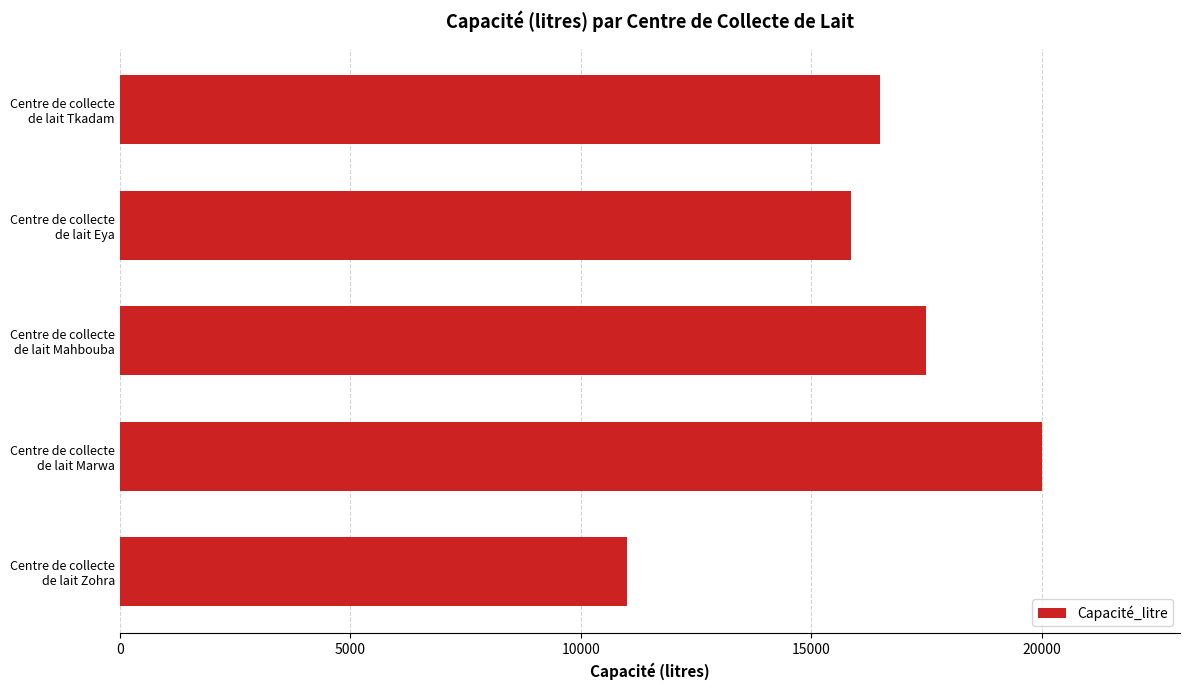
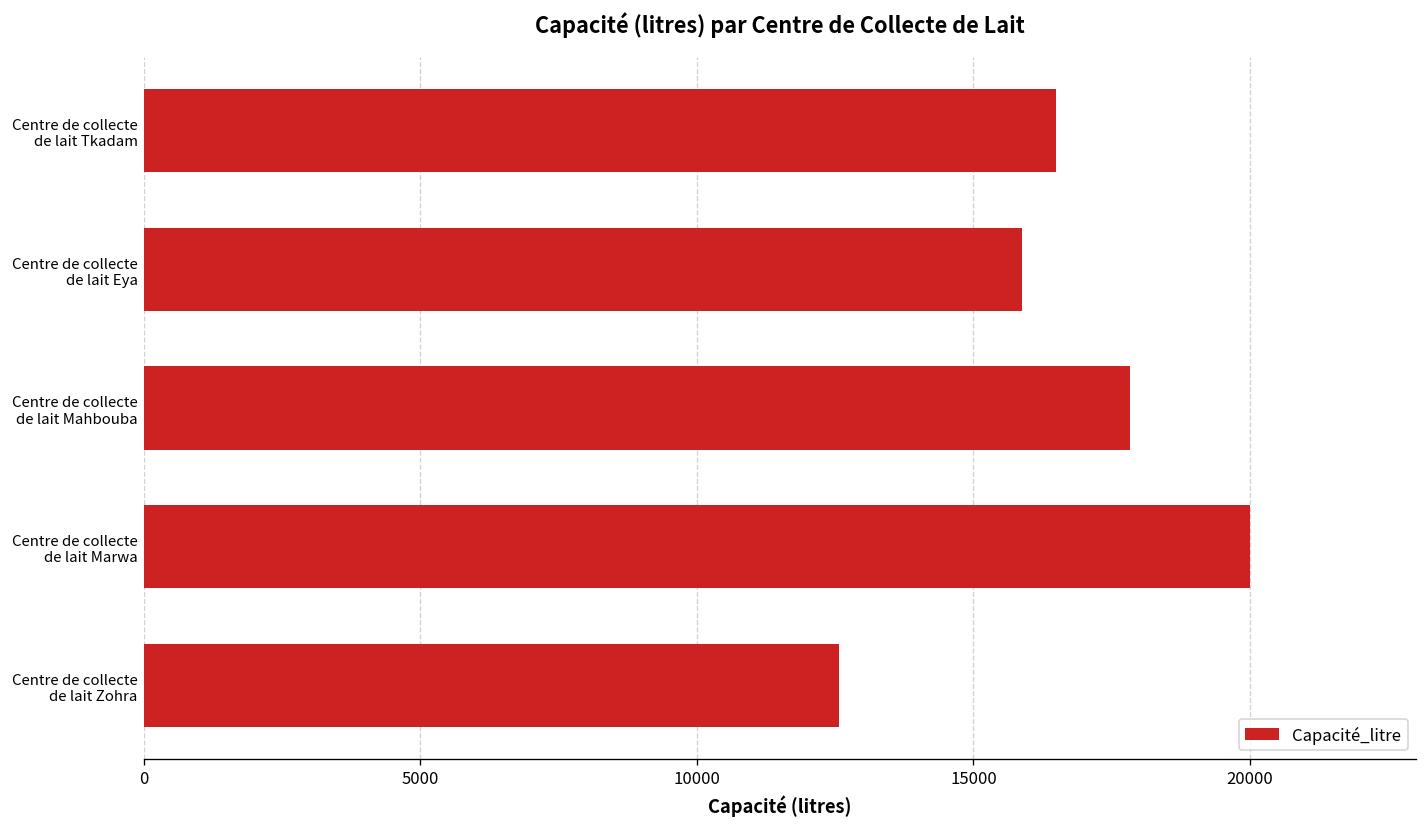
Centre de collecte de lait Mahbouba: 17500 -> 17800
Centre de collecte de lait Zohra: 11000 -> 12600
